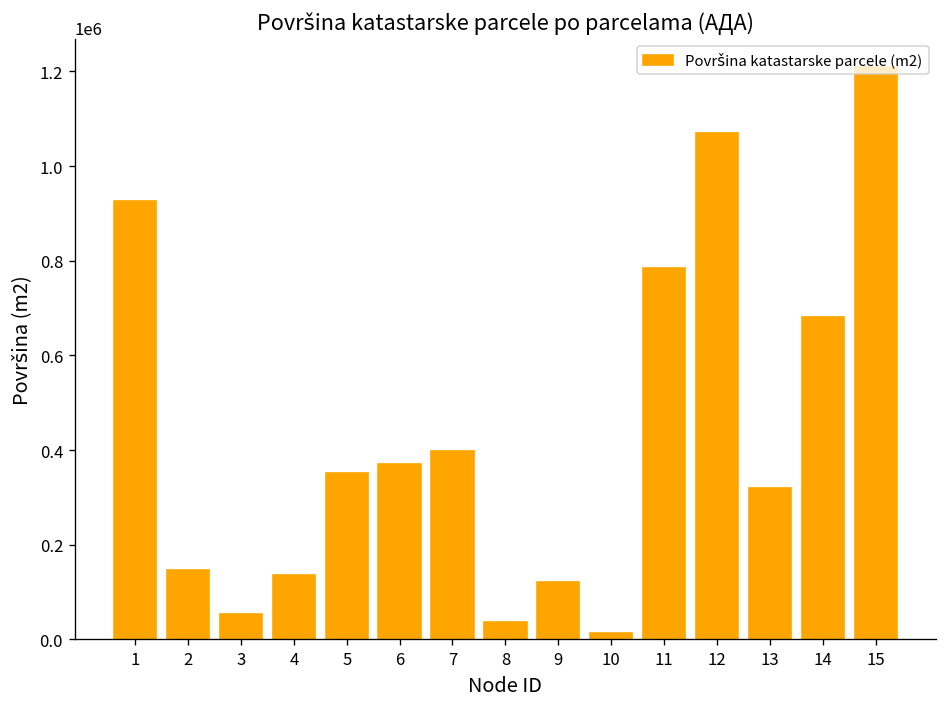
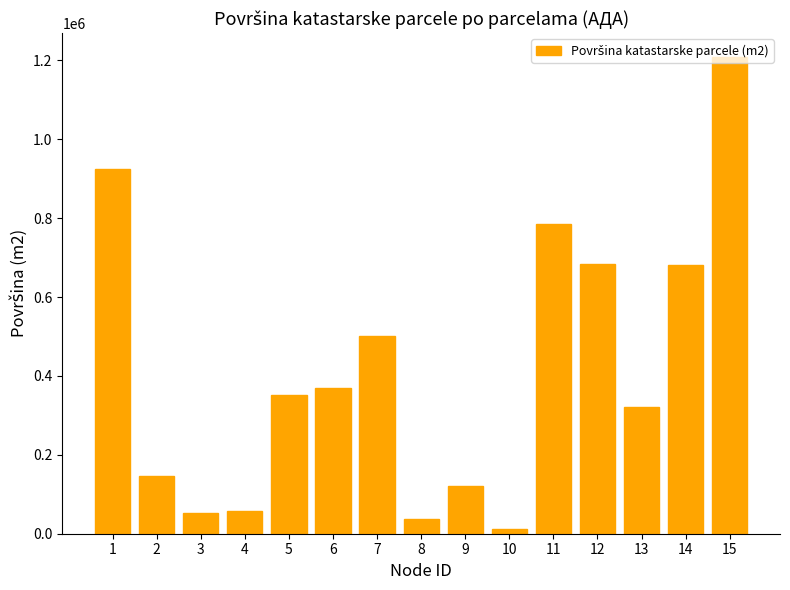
4: 140000 -> 60000
7: 400000 -> 500000
12: 1070000 -> 680000
